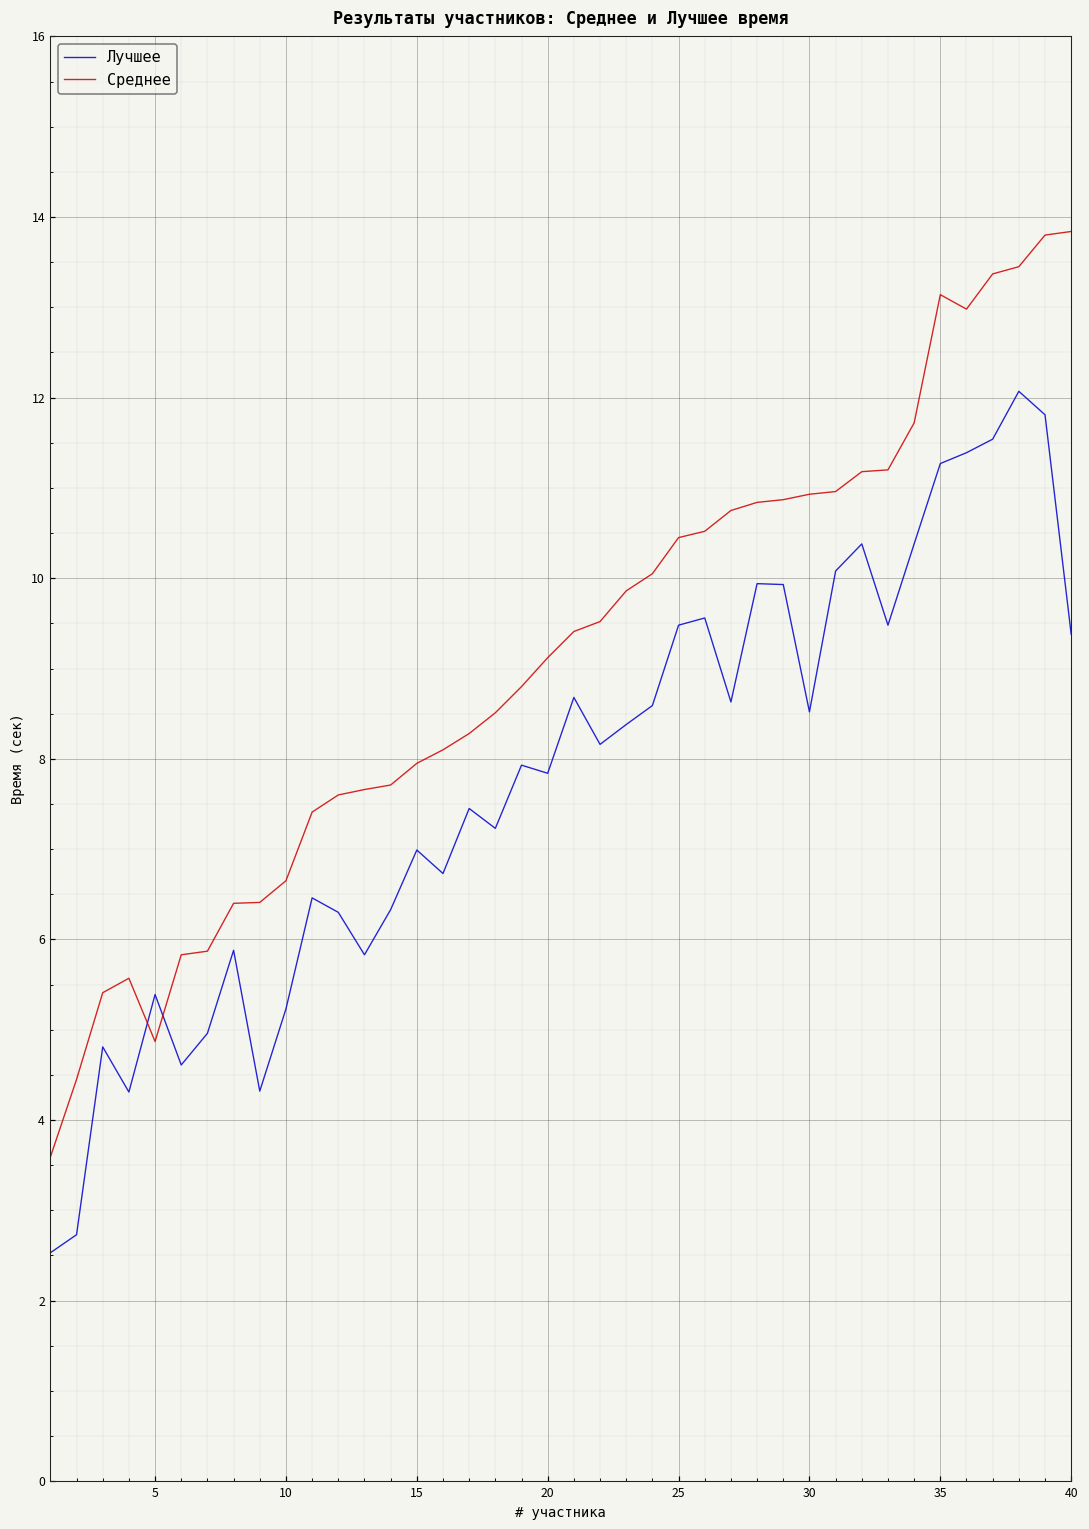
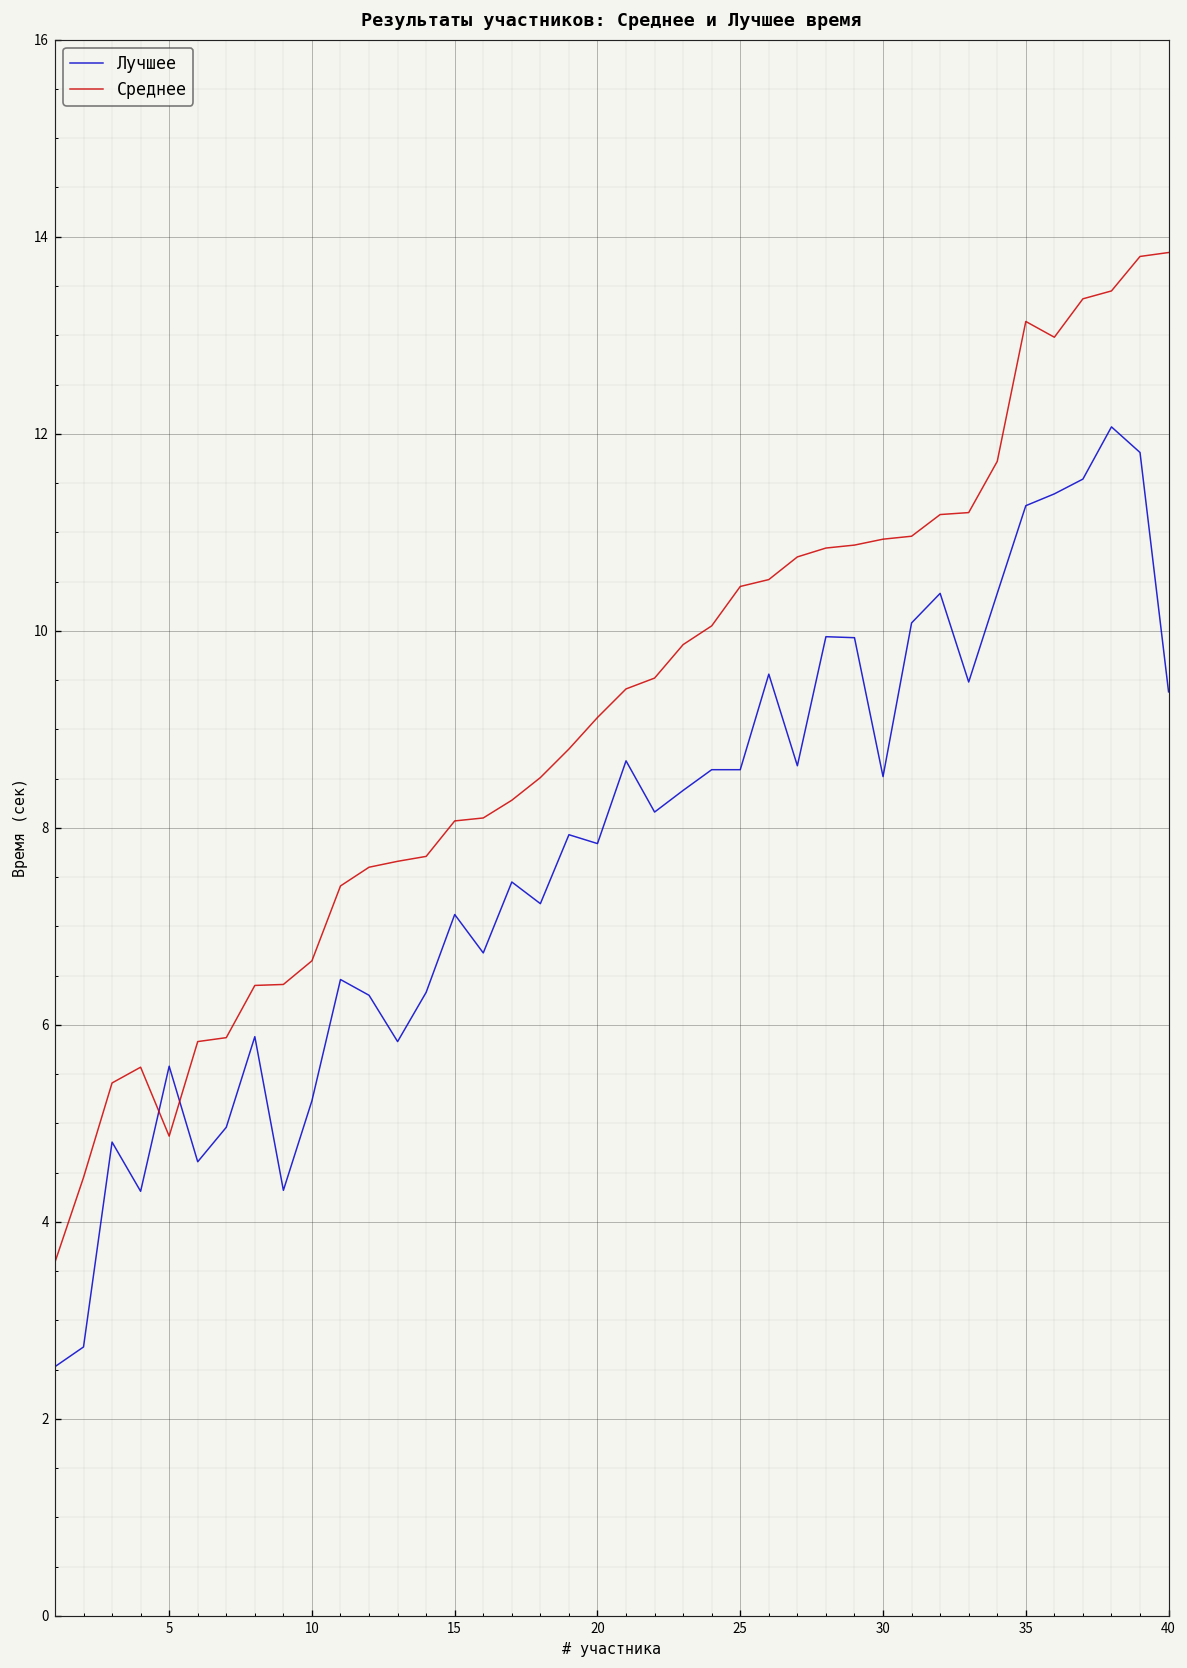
Лучшее, 5: 5.4 -> 5.6
Лучшее, 15: 7.0 -> 7.1
Среднее, 15: 8.0 -> 8.1
Лучшее, 25: 9.5 -> 8.6
